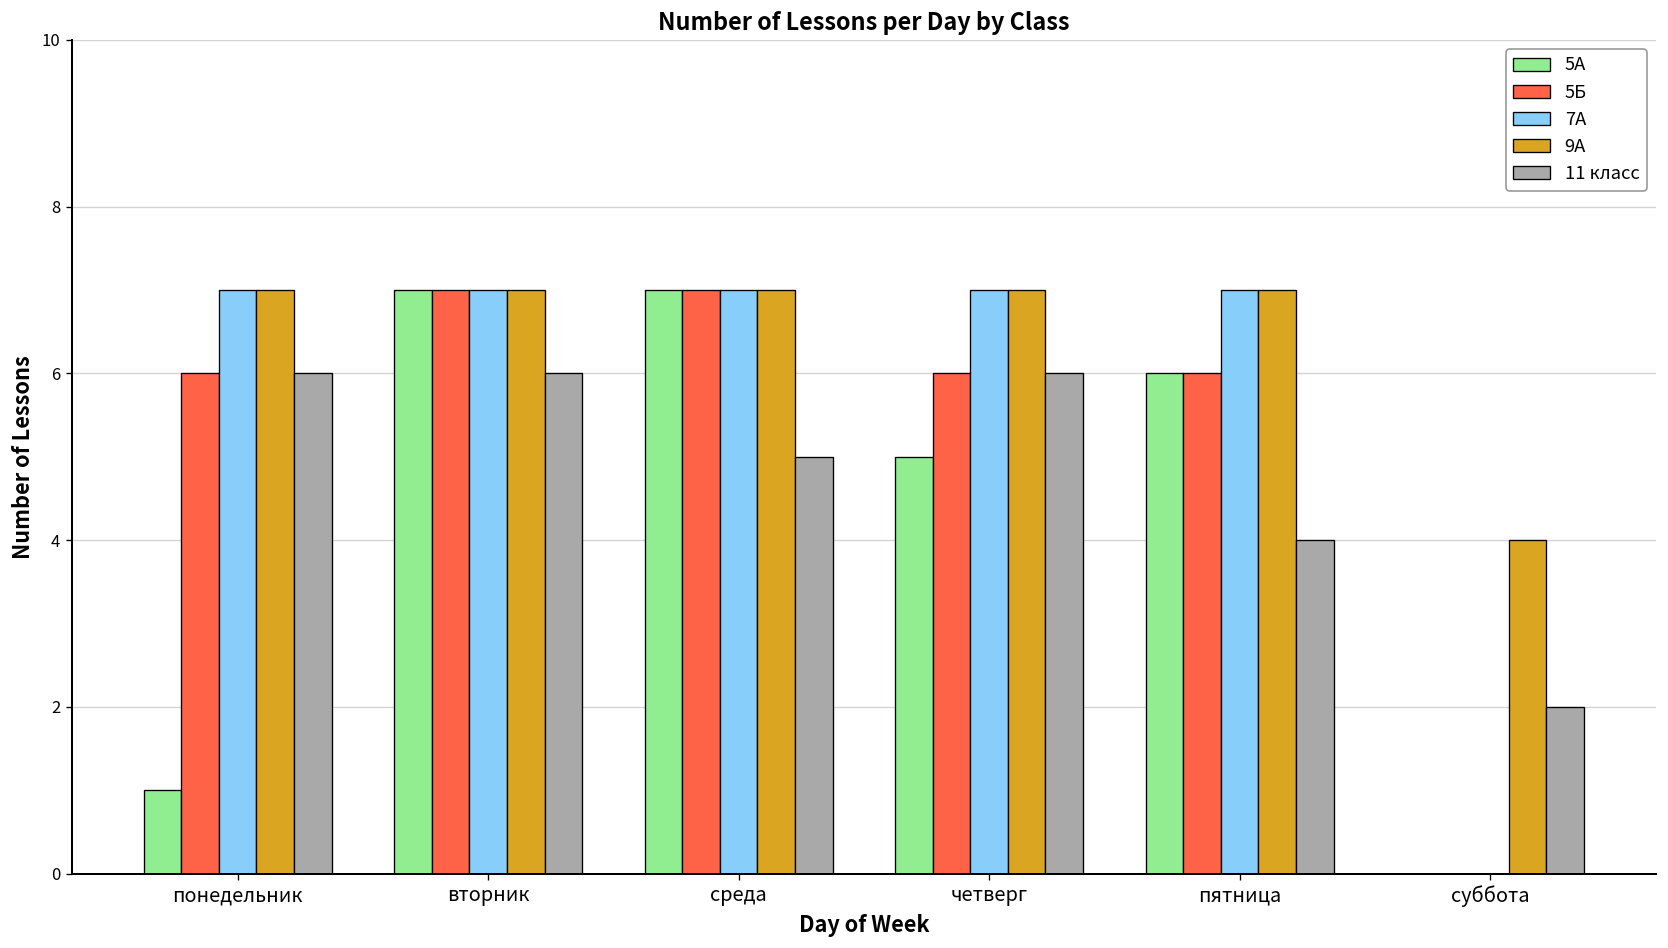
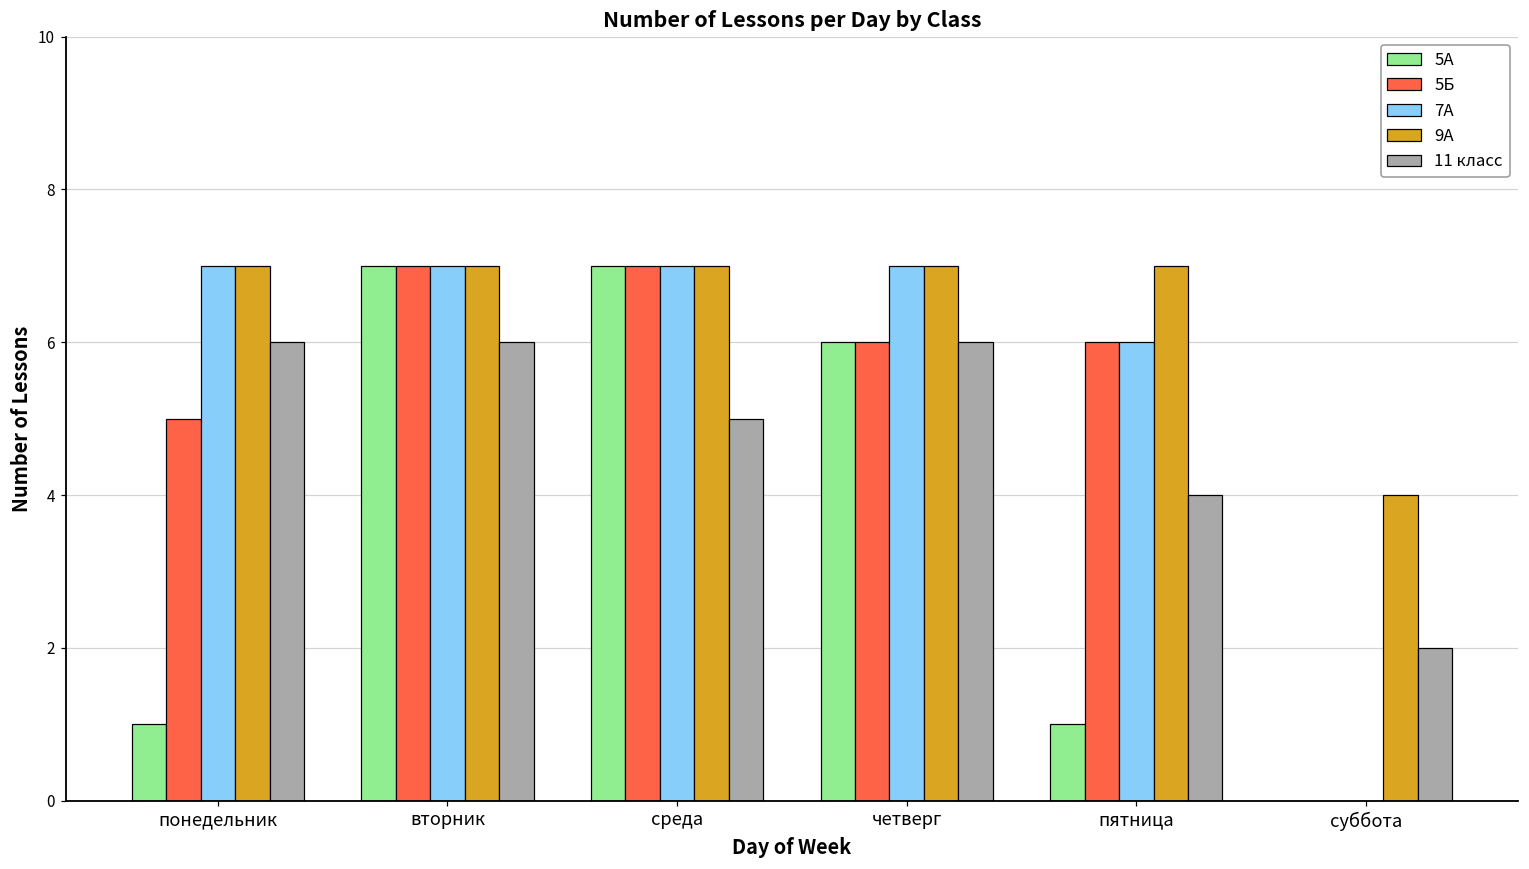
5Б, понедельник: 6 -> 5
5А, четверг: 5 -> 6
5А, пятница: 6 -> 1
7А, пятница: 7 -> 6
